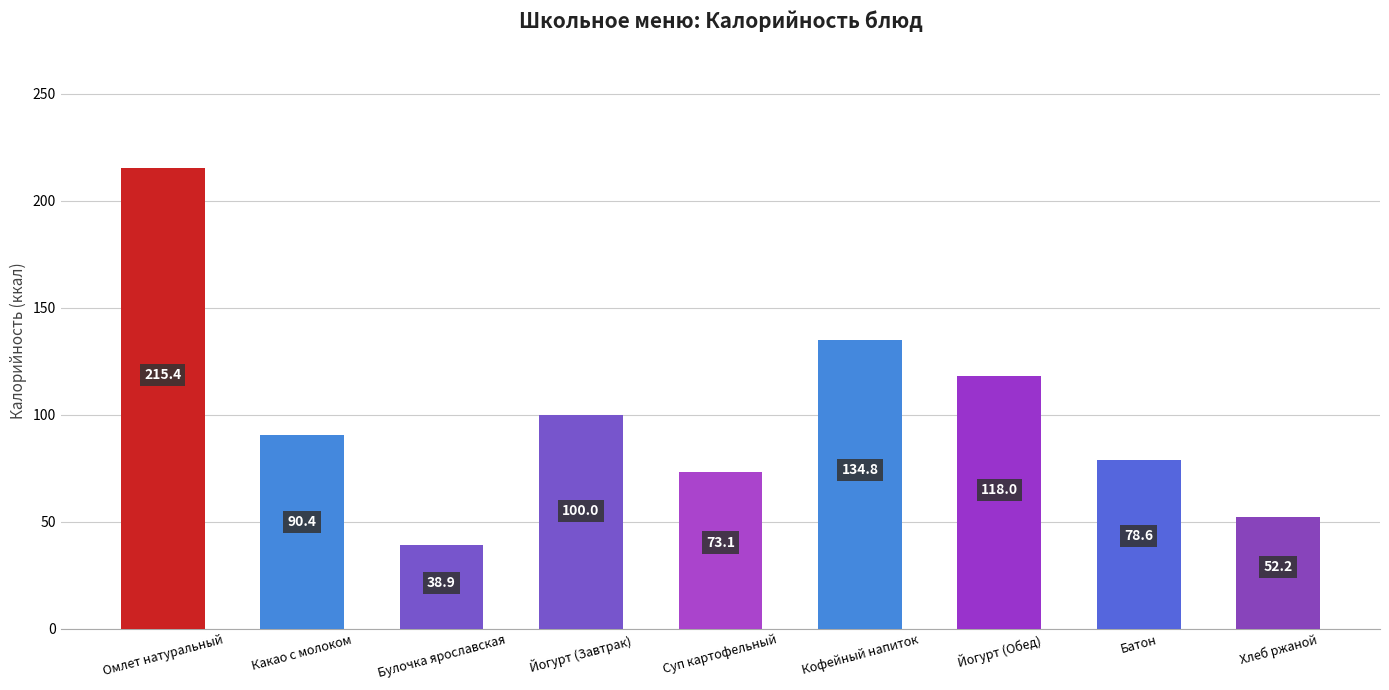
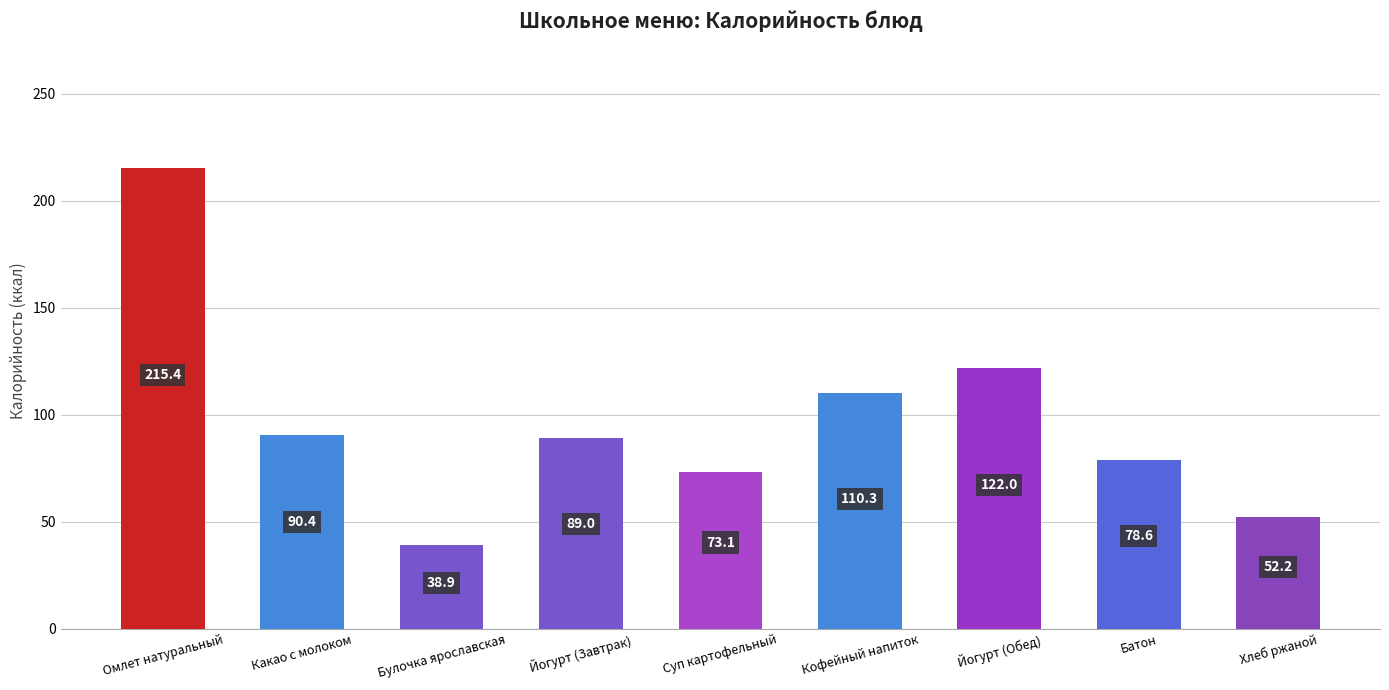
Йогурт (Завтрак): 100.0 -> 89.0
Кофейный напиток: 134.8 -> 110.3
Йогурт (Обед): 118.0 -> 122.0
